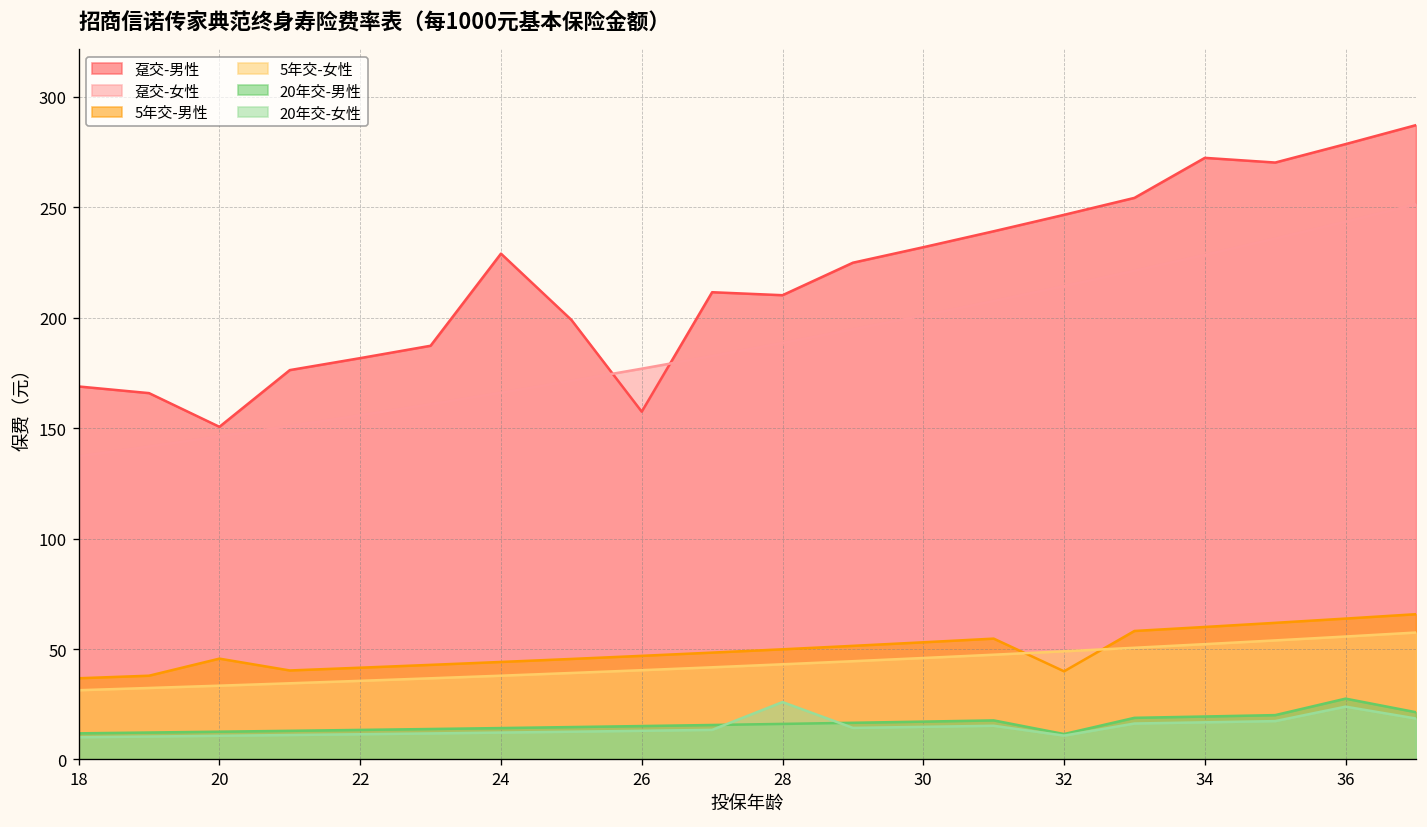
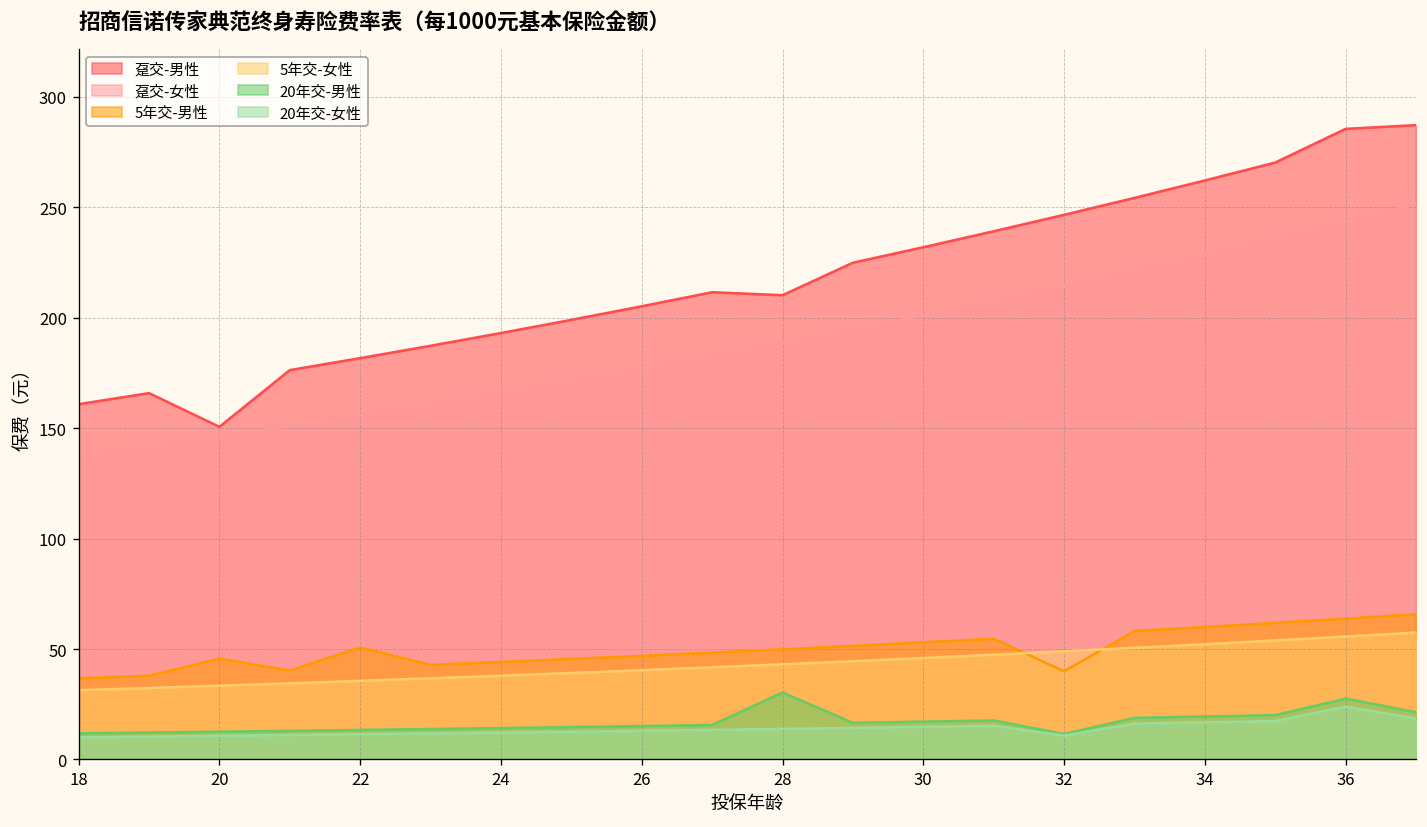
趸交-男性, 18: 169 -> 161
5年交-男性, 22: 42 -> 51
趸交-男性, 24: 229 -> 193
趸交-男性, 26: 157 -> 205
20年交-男性, 28: 16 -> 30
20年交-女性, 28: 26 -> 14
趸交-男性, 34: 272 -> 262
趸交-男性, 36: 279 -> 286
